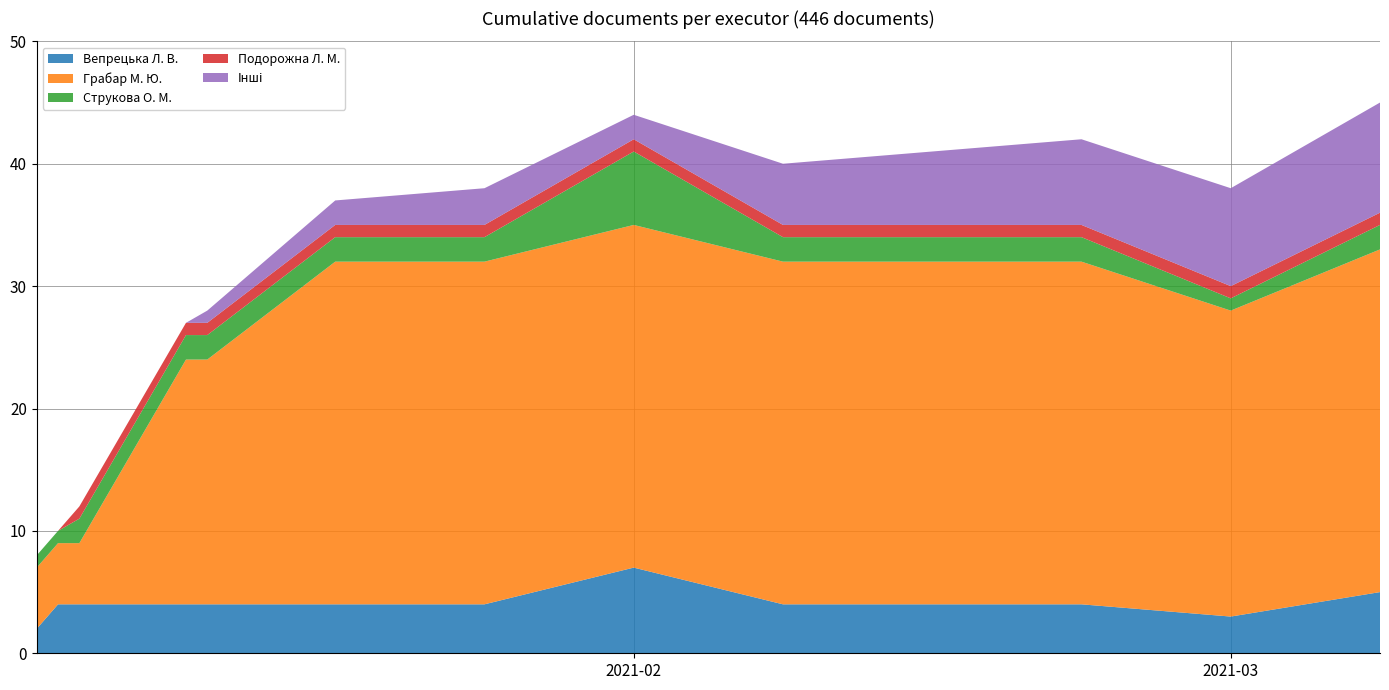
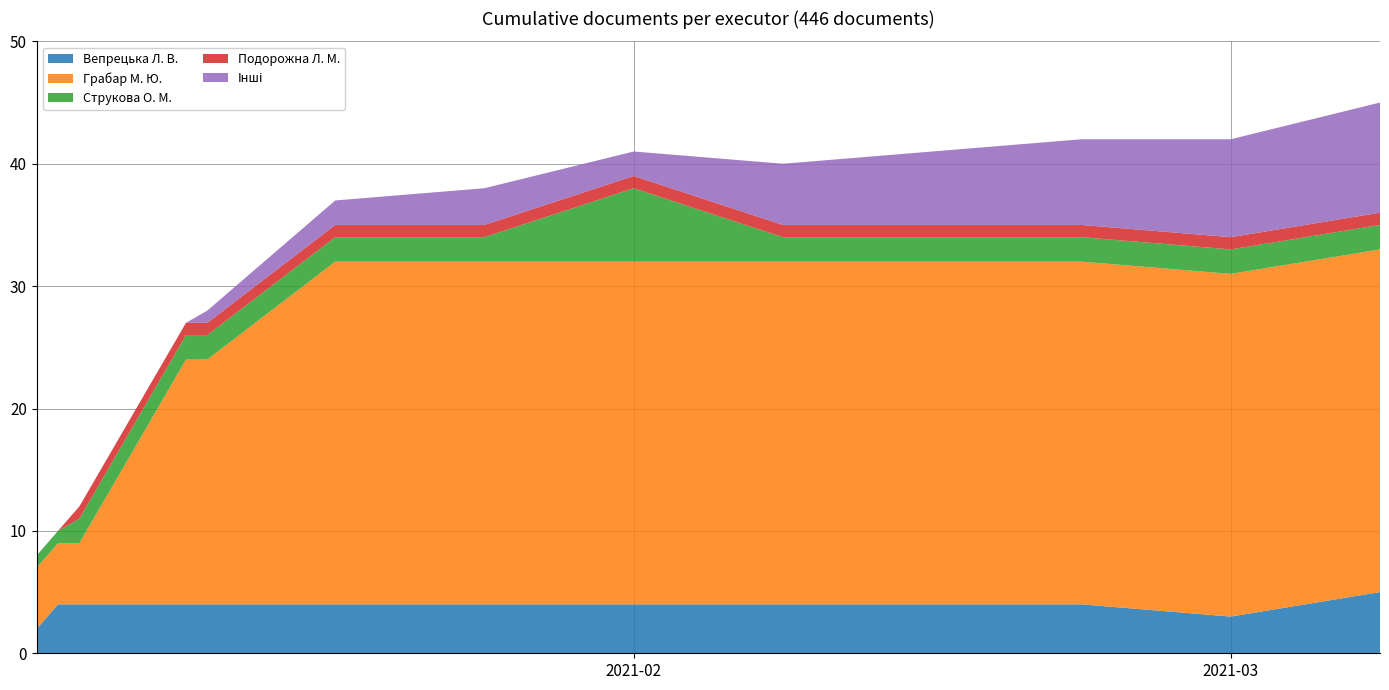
Вепрецька Л. В., 2021-02: 7 -> 4
Грабар М. Ю., 2021-03: 25 -> 28
Струкова О. М., 2021-03: 1 -> 2
